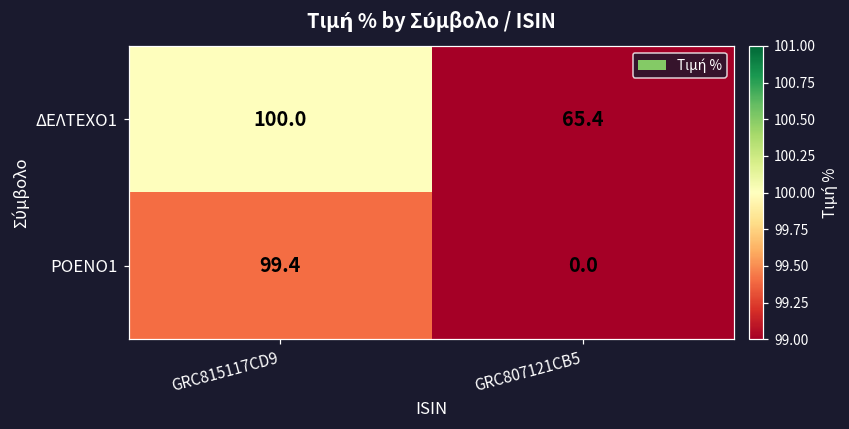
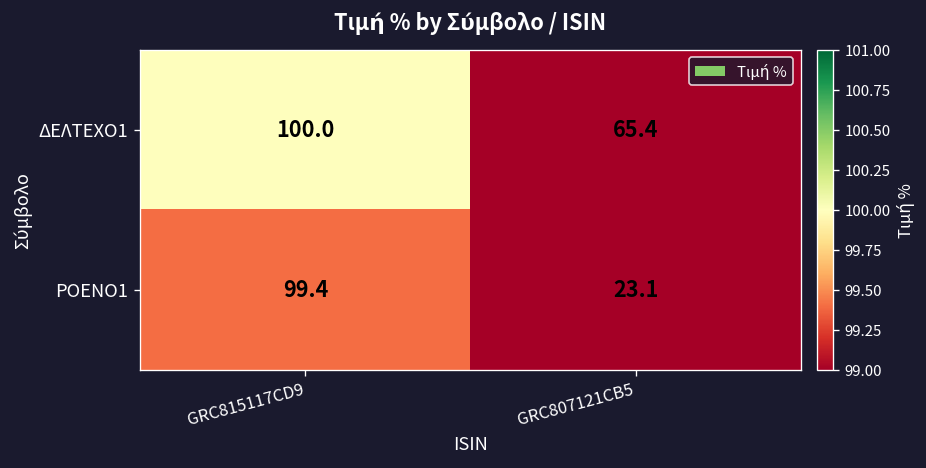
ΡΟΕΝΟ1, GRC807121CB5: 0.0 -> 23.1
